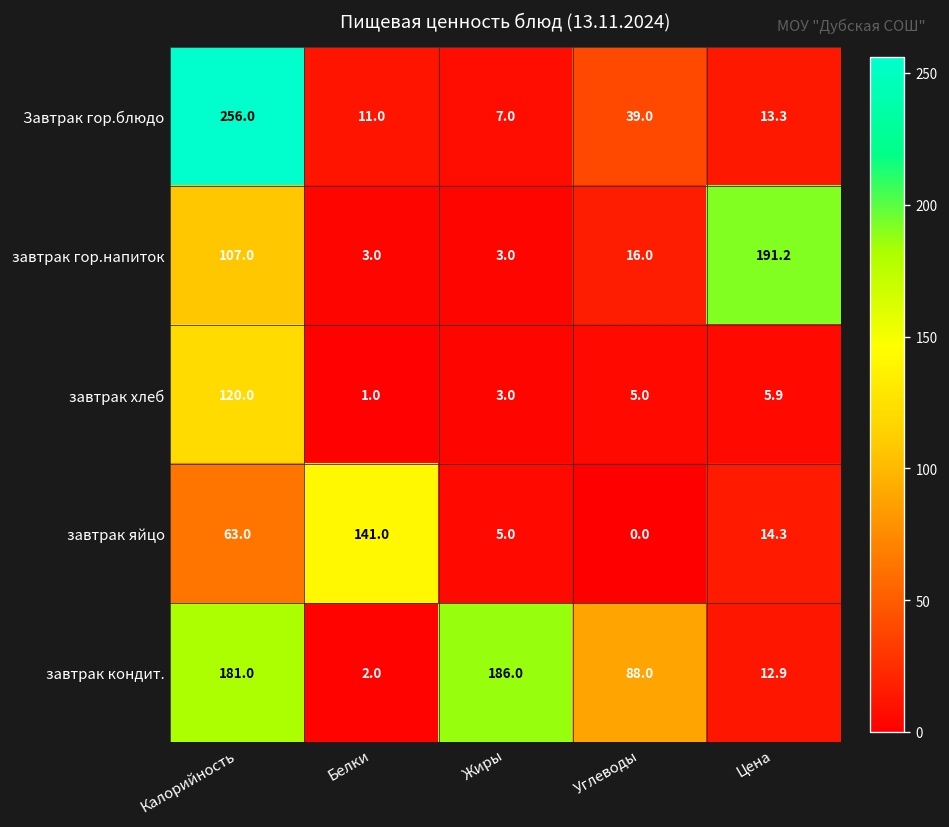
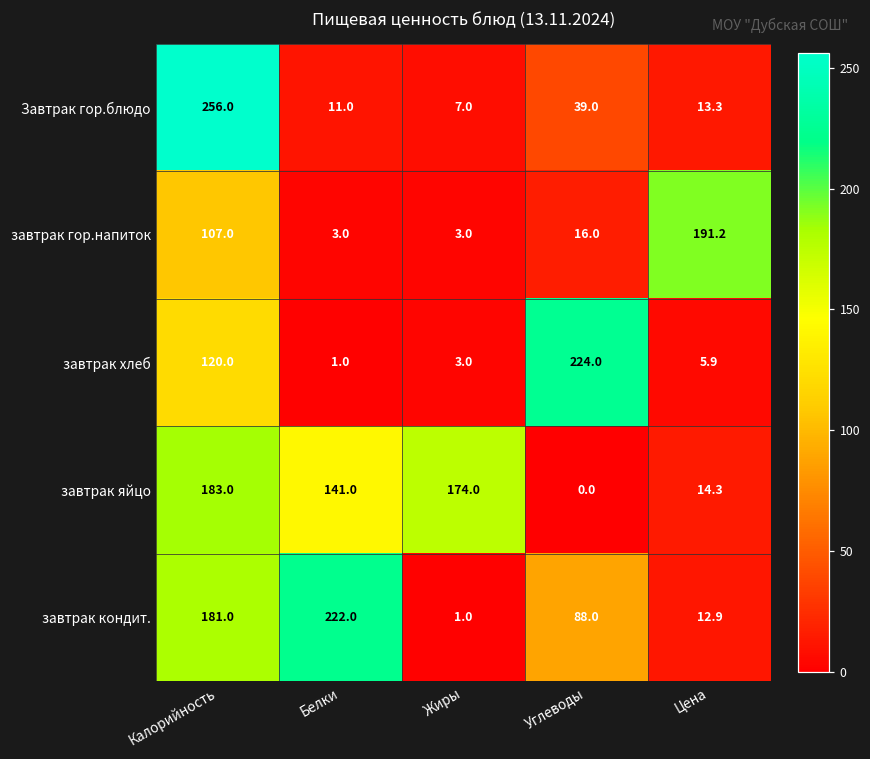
завтрак хлеб, Углеводы: 5.0 -> 224.0
завтрак яйцо, Калорийность: 63.0 -> 183.0
завтрак яйцо, Жиры: 5.0 -> 174.0
завтрак кондит., Белки: 2.0 -> 222.0
завтрак кондит., Жиры: 186.0 -> 1.0
